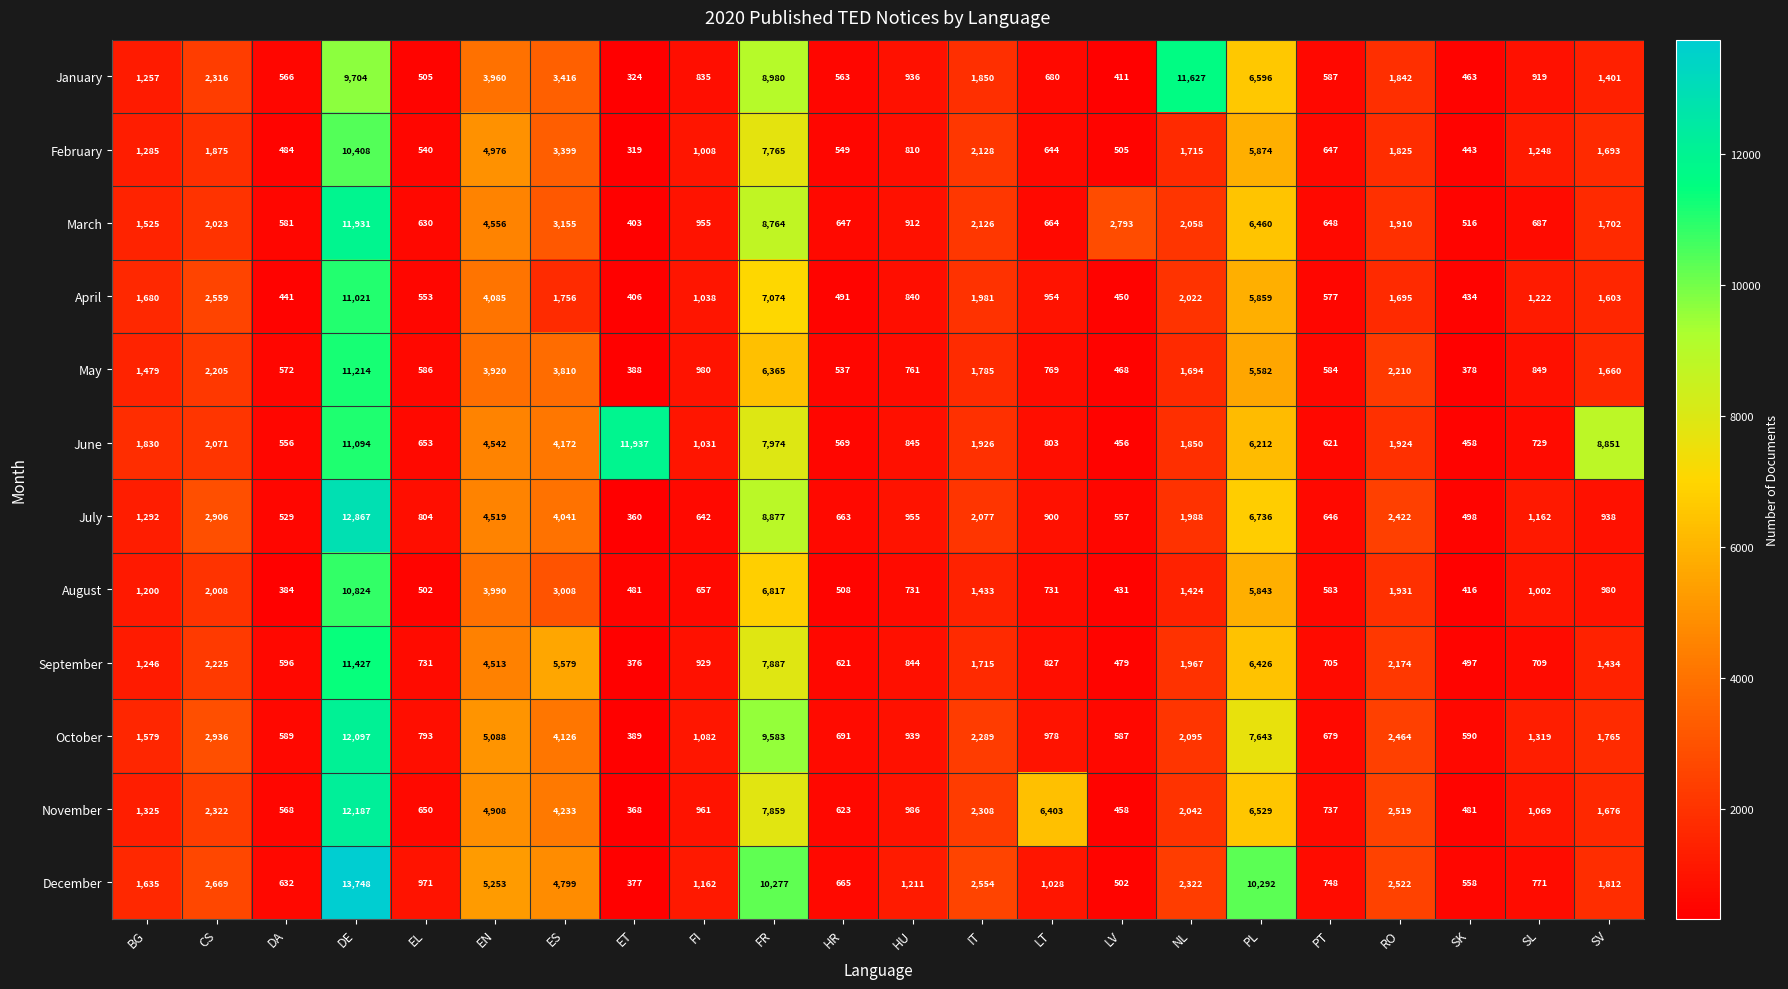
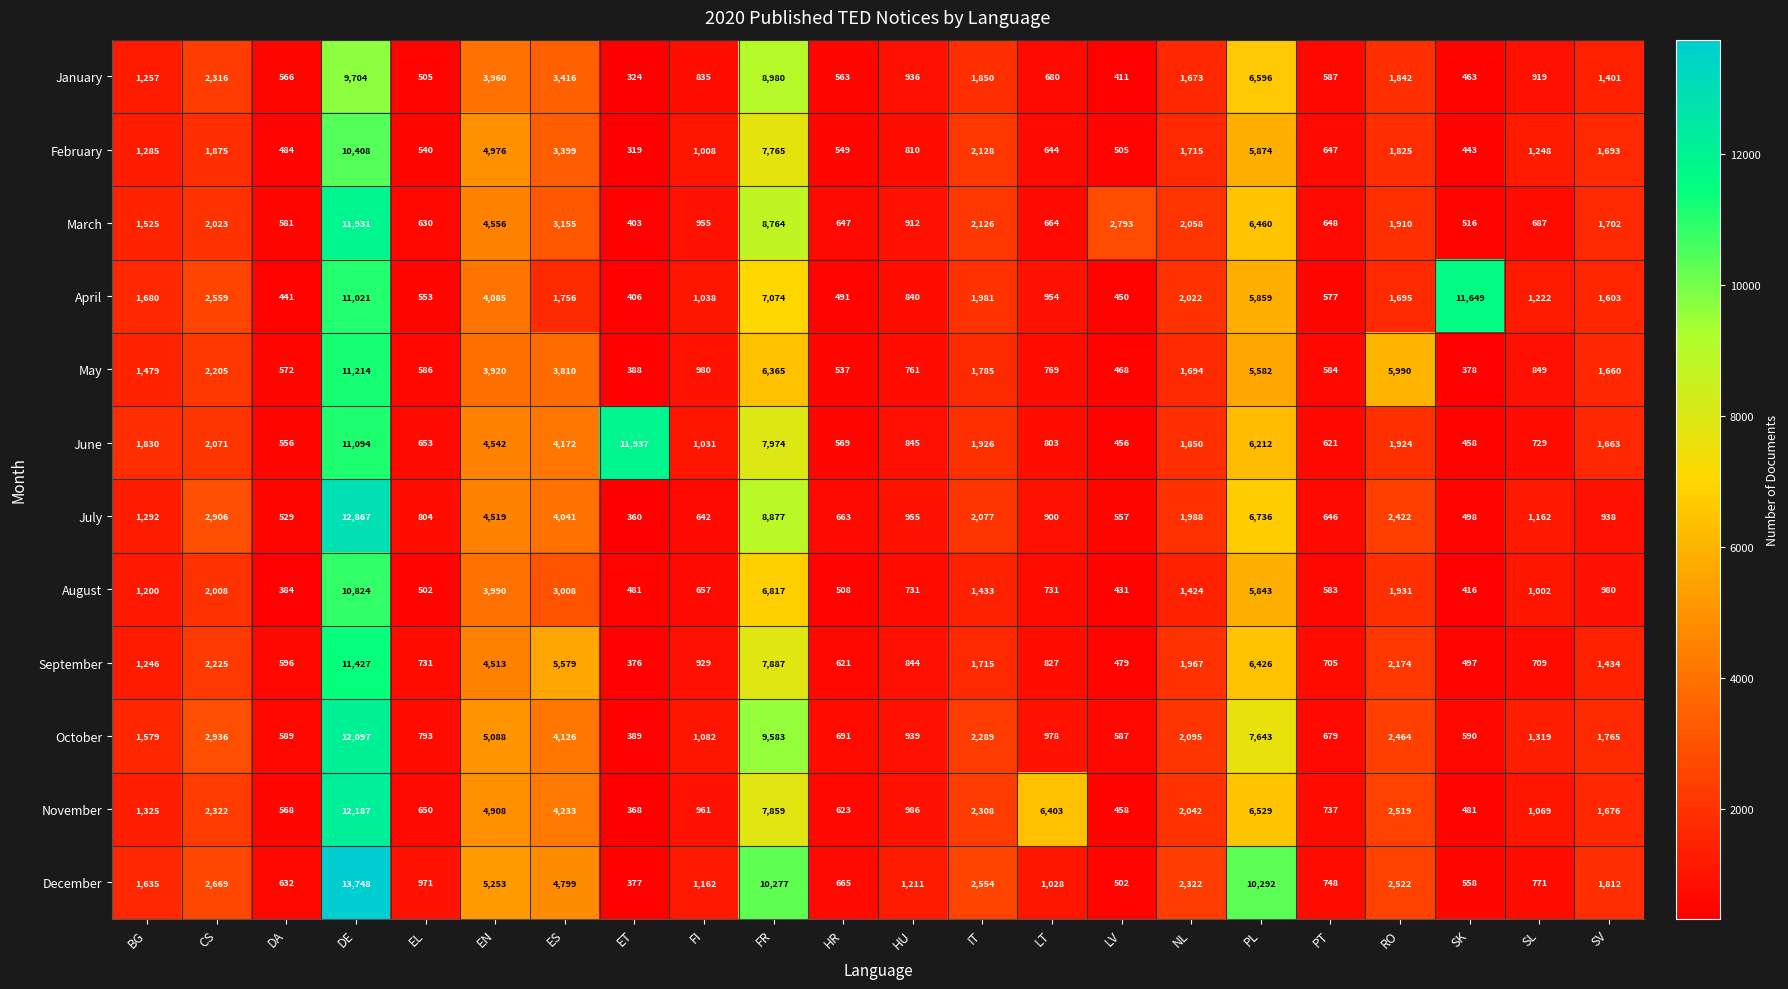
January, NL: 11,627 -> 1,673
April, SK: 434 -> 11,649
May, RO: 2,210 -> 5,990
June, SV: 8,851 -> 1,663
